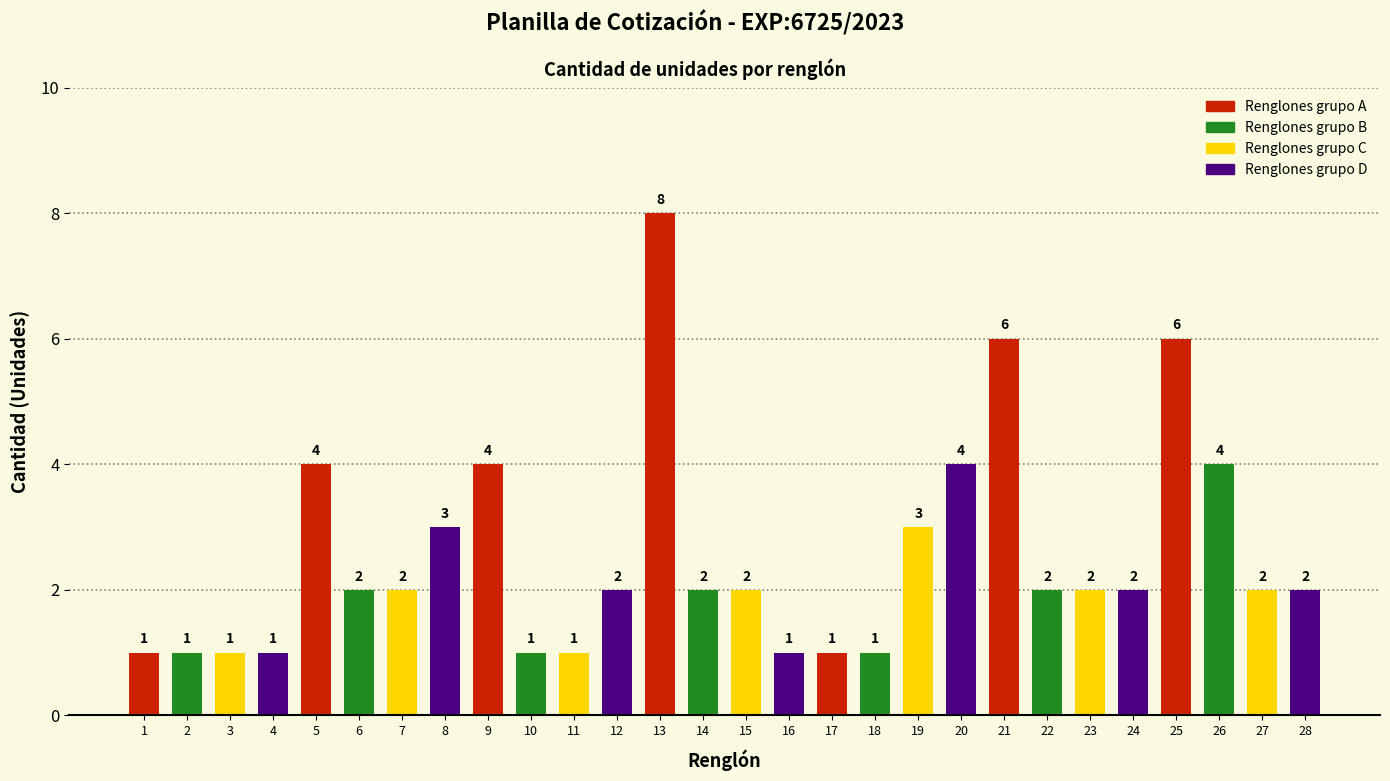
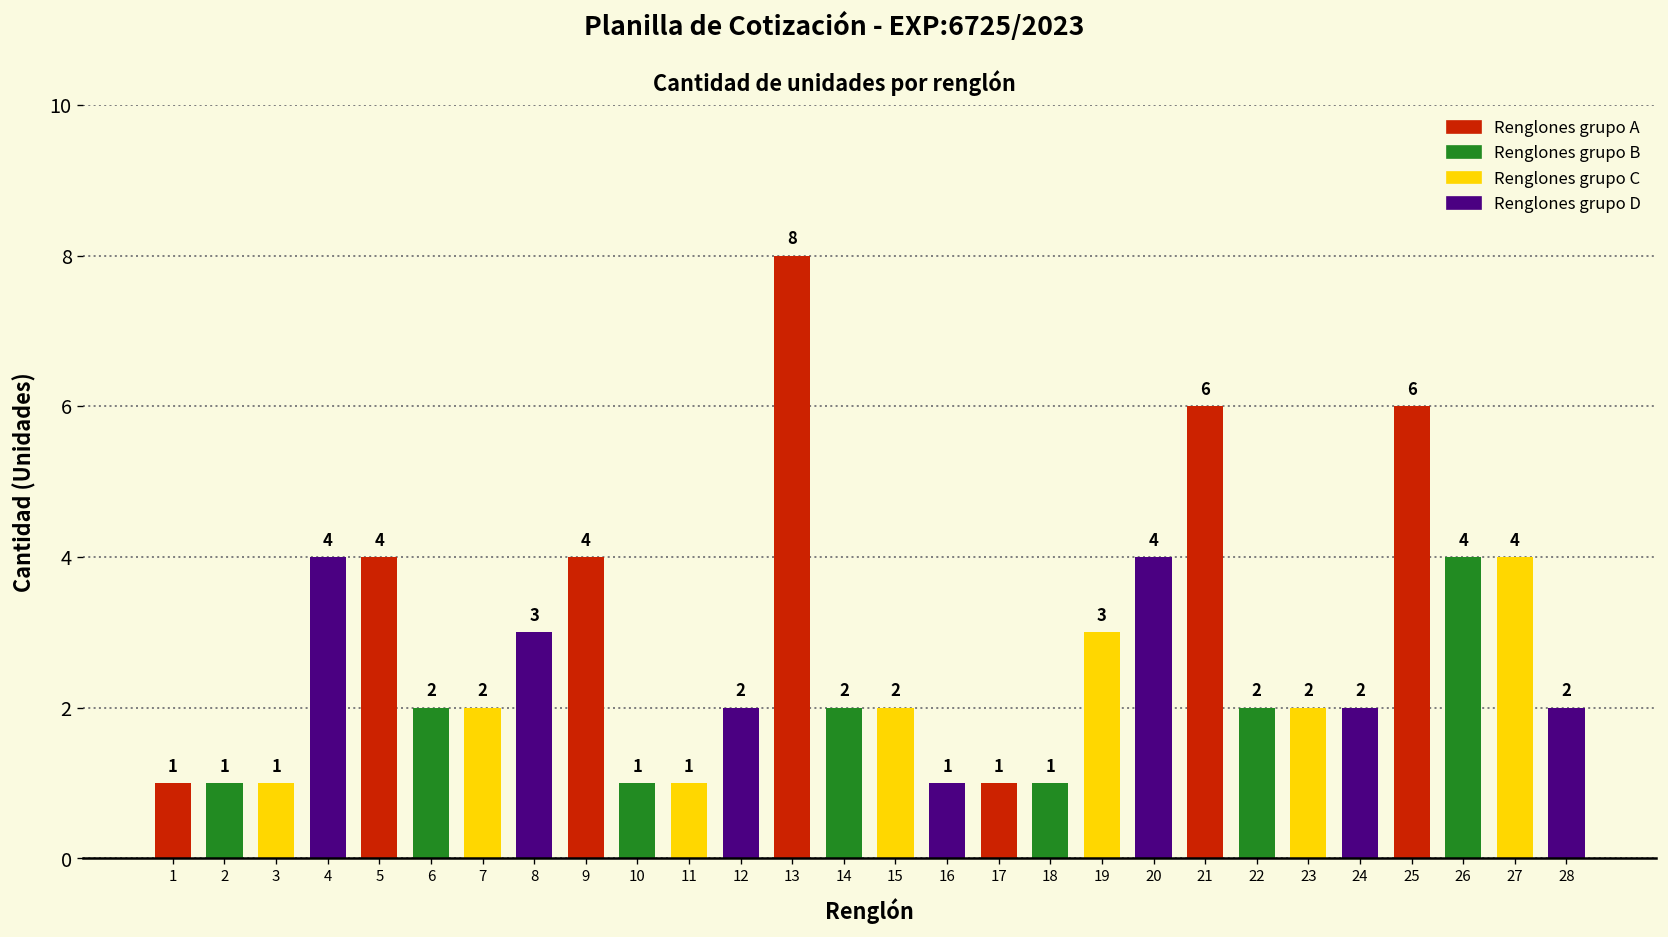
4: 1 -> 4
27: 2 -> 4
